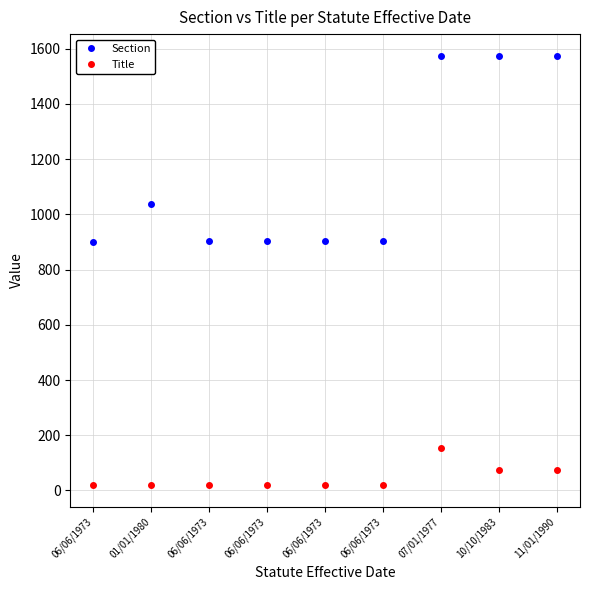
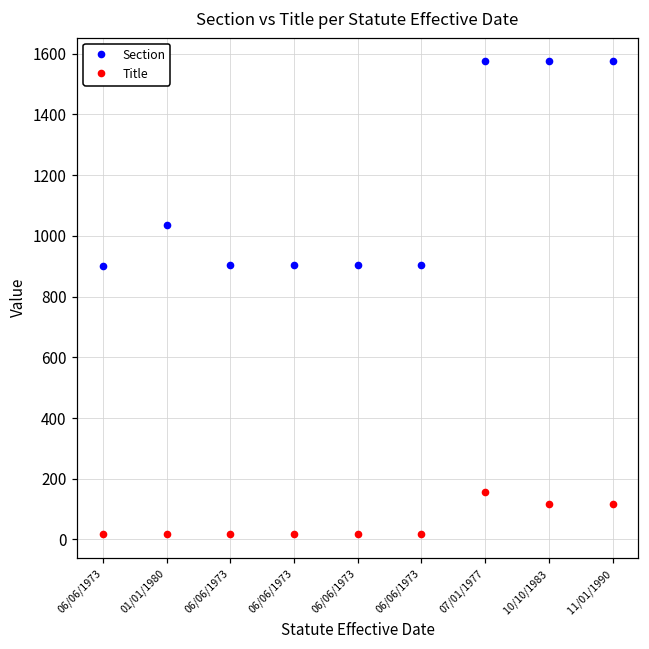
Title, 10/10/1983: 80 -> 120
Title, 11/01/1990: 80 -> 120
